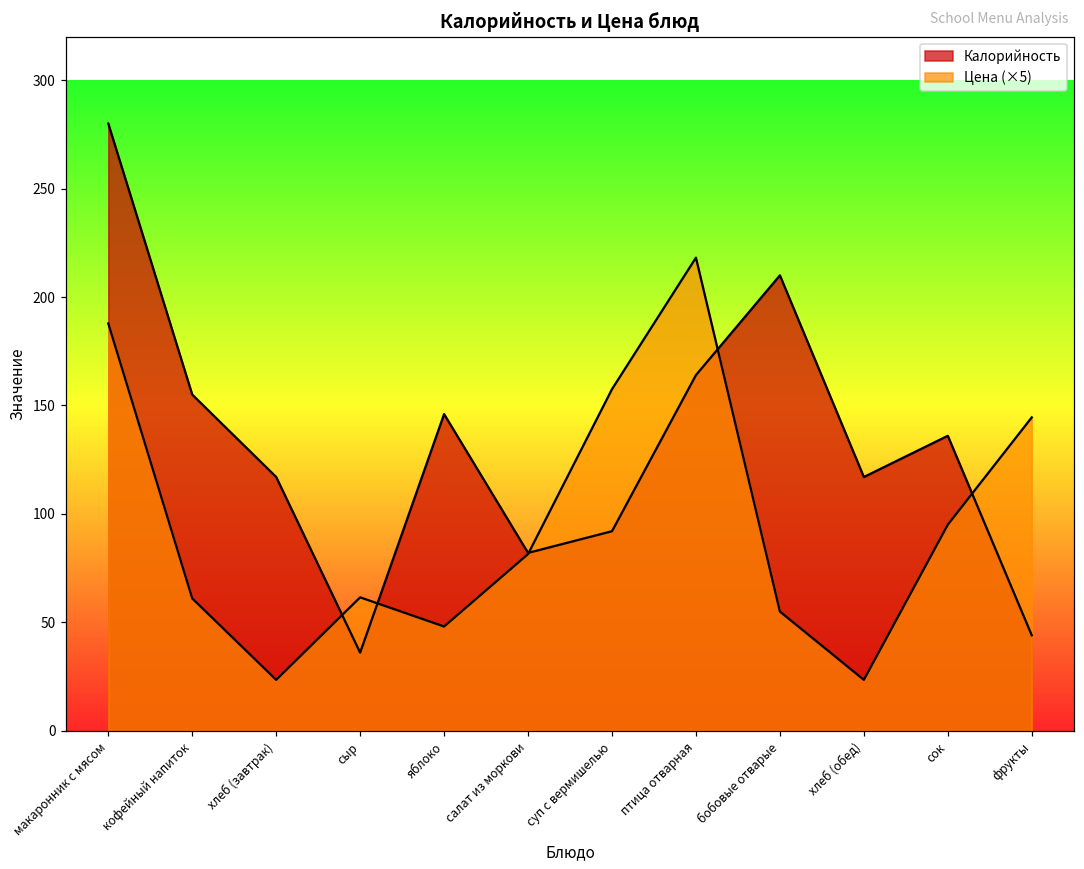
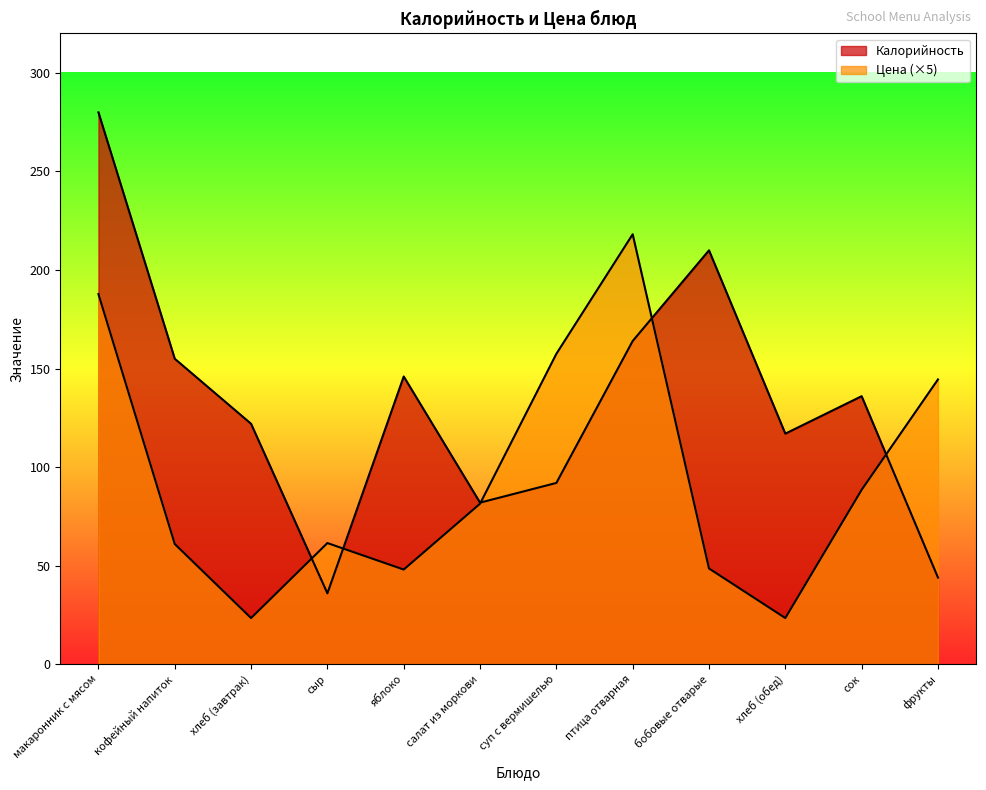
Калорийность, хлеб (завтрак): 117 -> 122
Цена (×5), бобовые отварые: 55 -> 49
Цена (×5), сок: 95 -> 89
